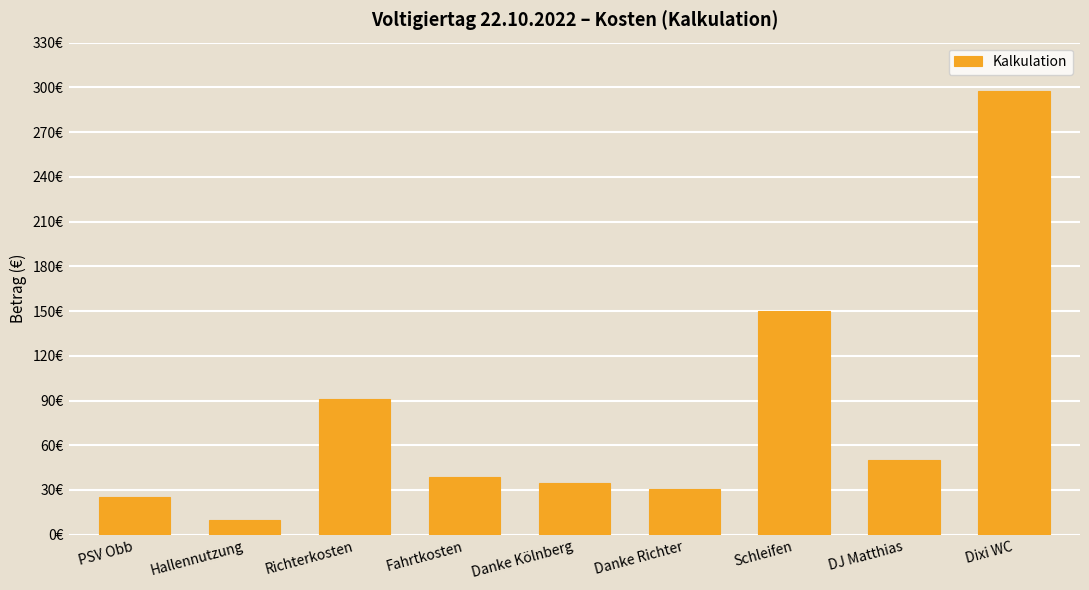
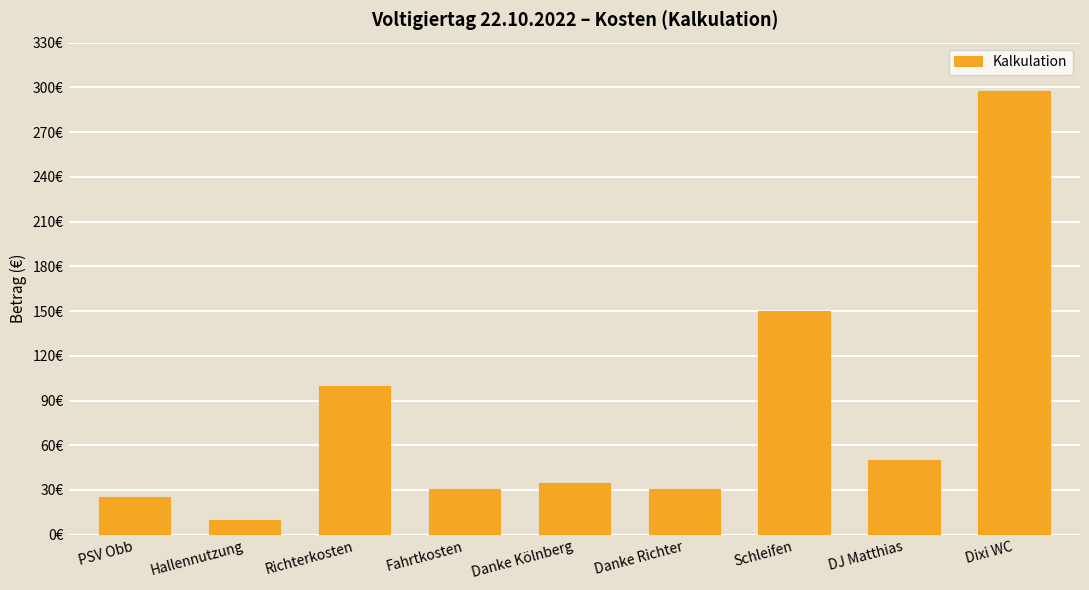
Richterkosten: 91€ -> 100€
Fahrtkosten: 39€ -> 31€
